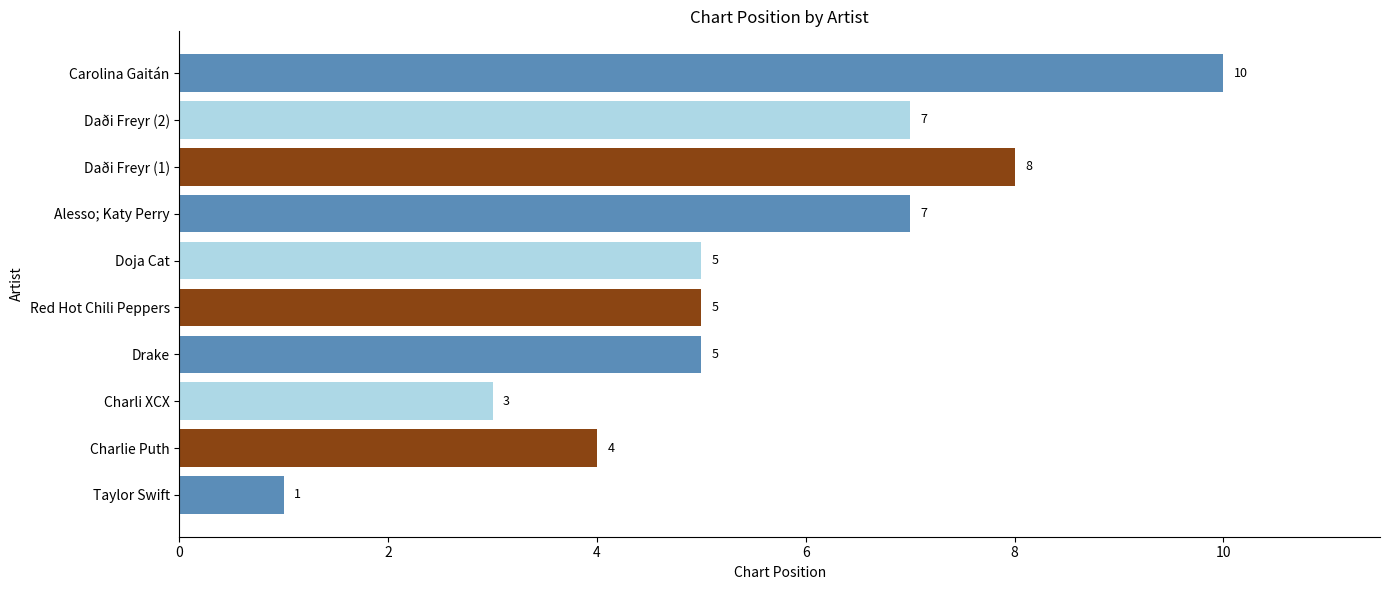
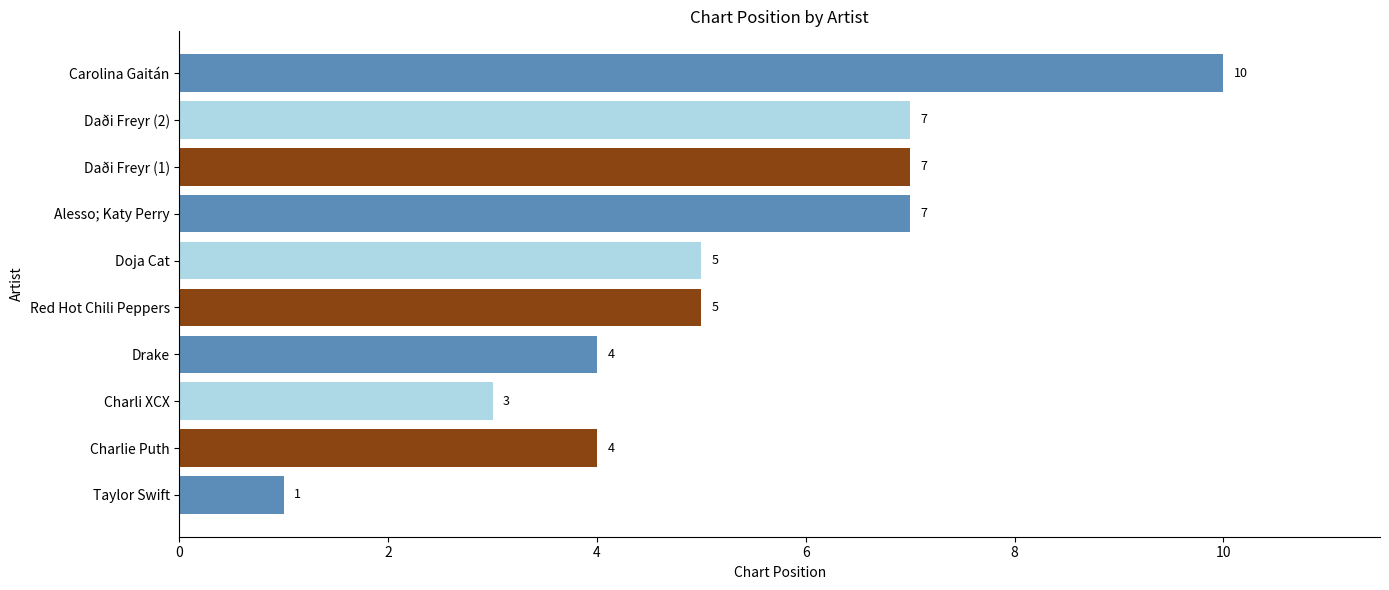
Daði Freyr (1): 8 -> 7
Drake: 5 -> 4
